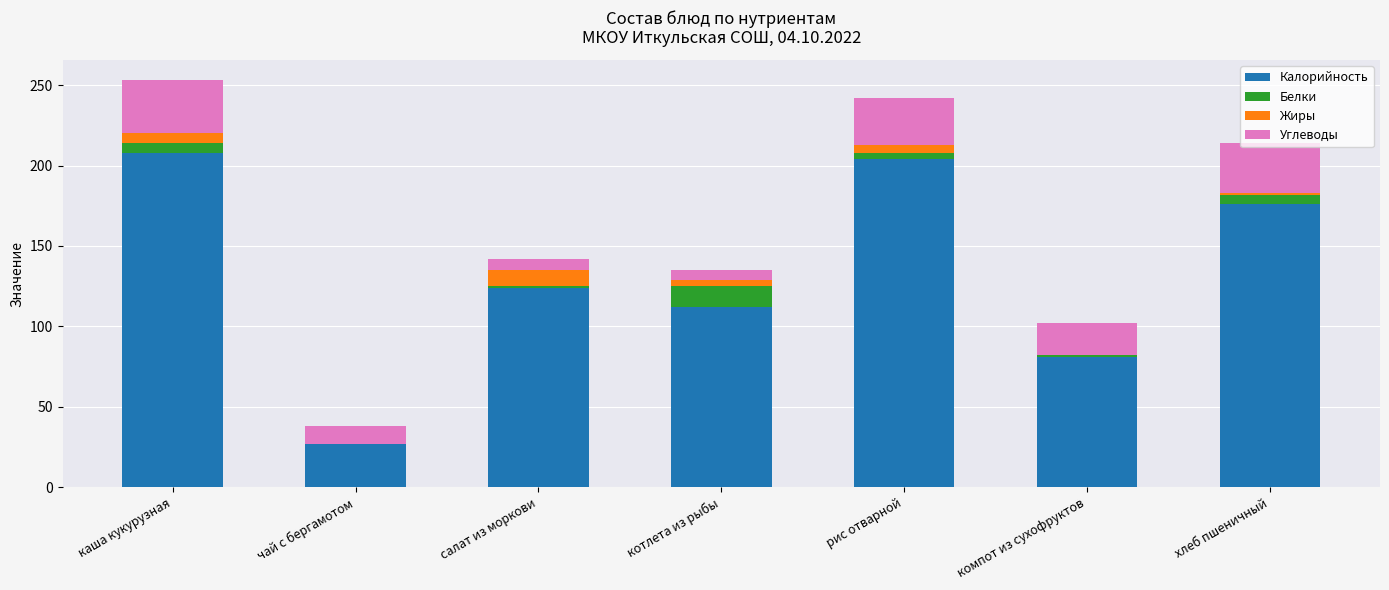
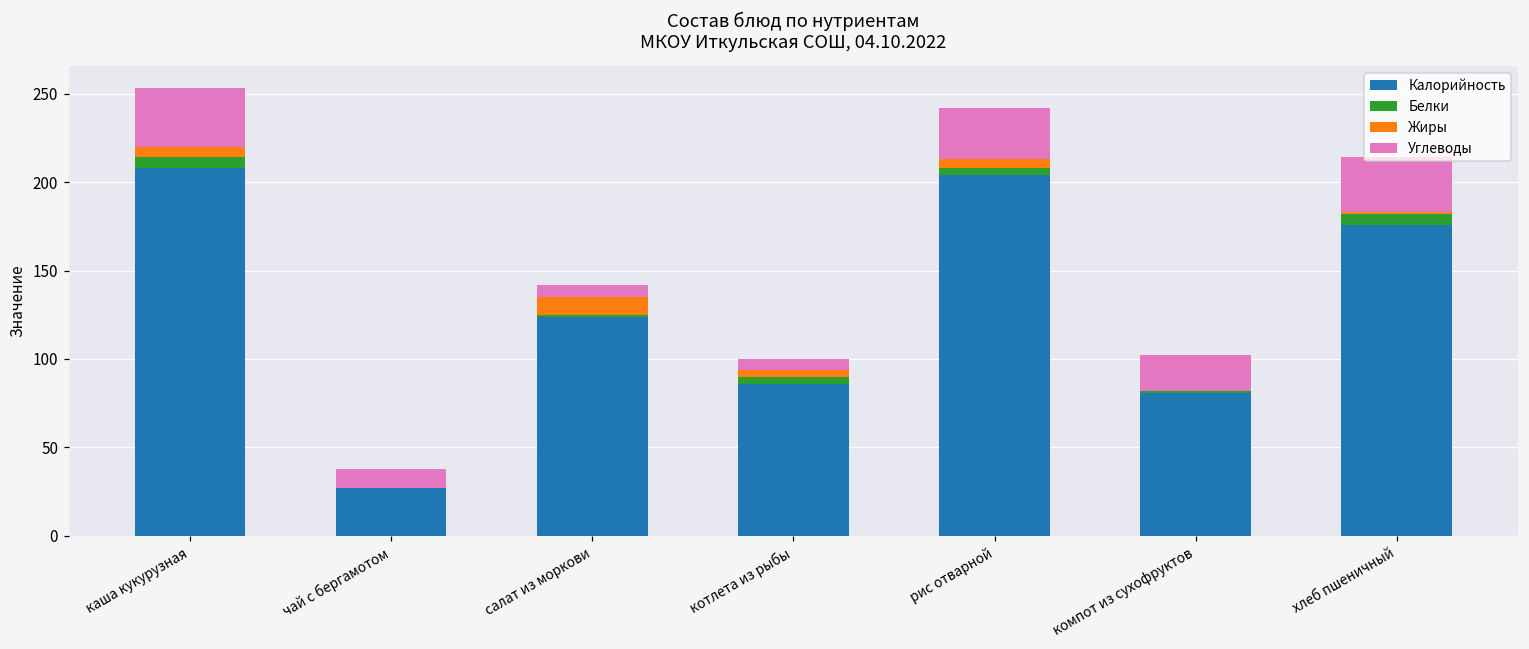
Калорийность, котлета из рыбы: 112 -> 86
Белки, котлета из рыбы: 13 -> 4
